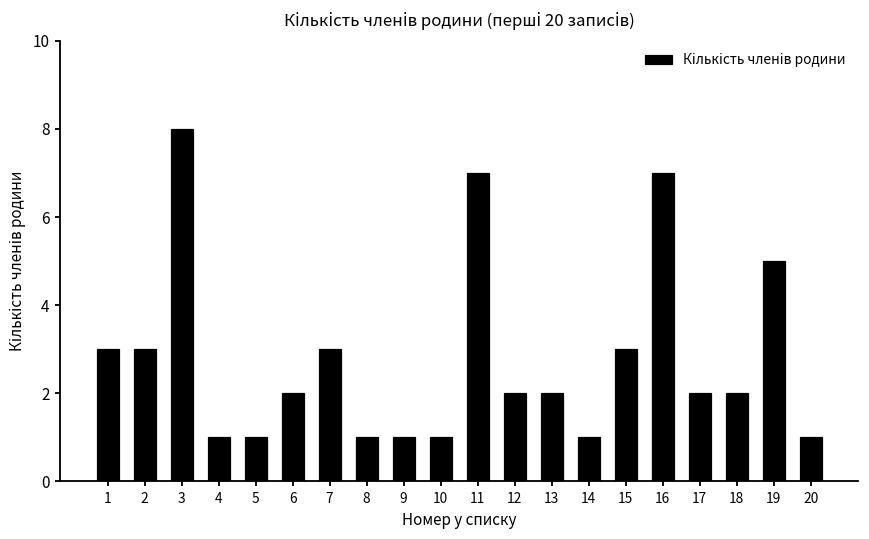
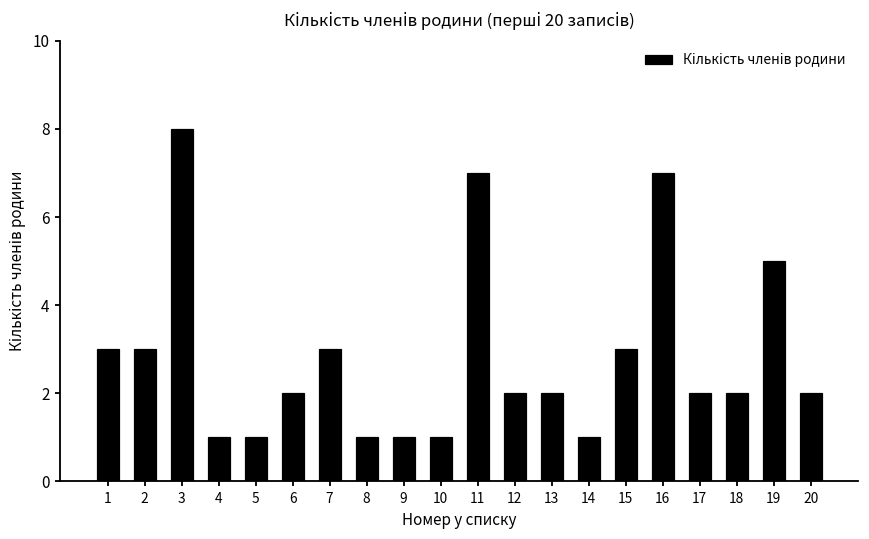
20: 1 -> 2
